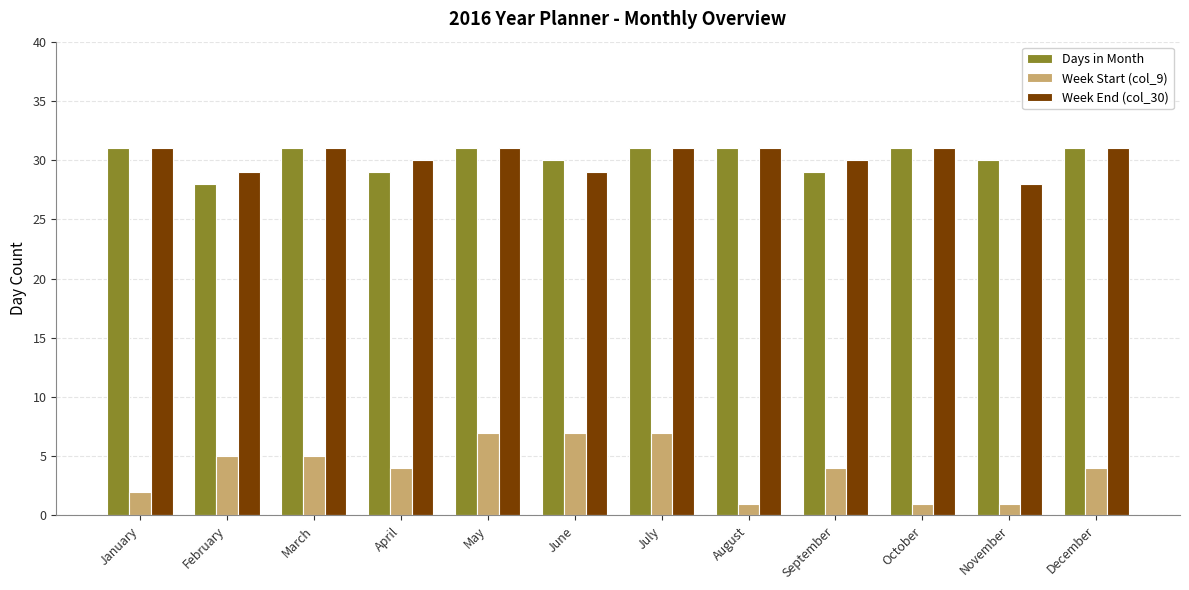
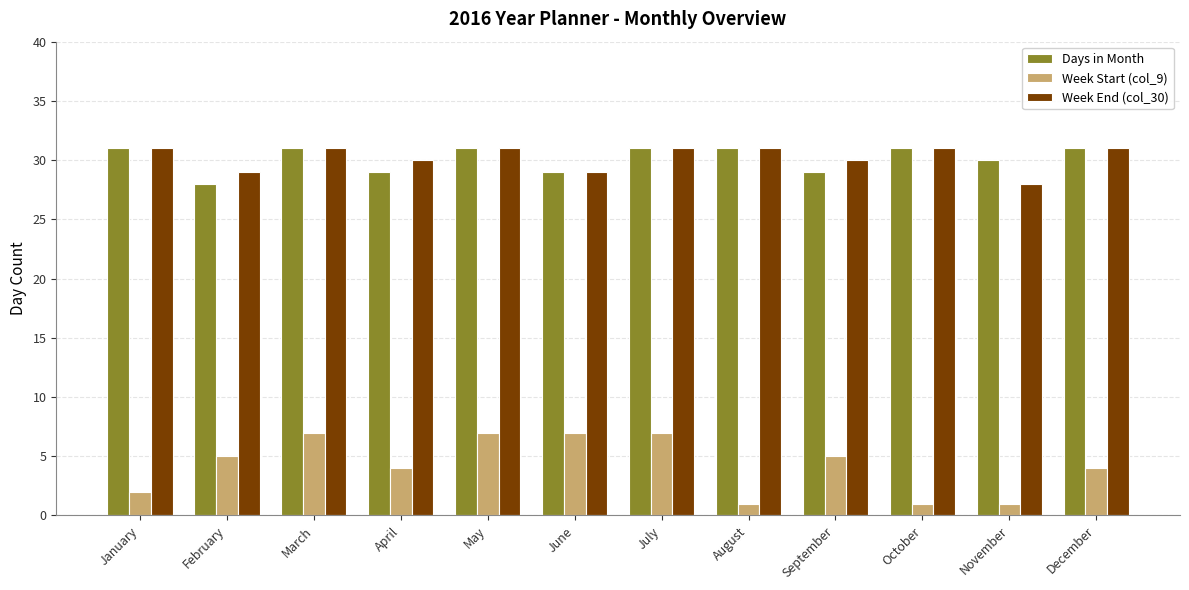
Week Start (col_9), March: 5 -> 7
Days in Month, June: 30 -> 29
Week Start (col_9), September: 4 -> 5
